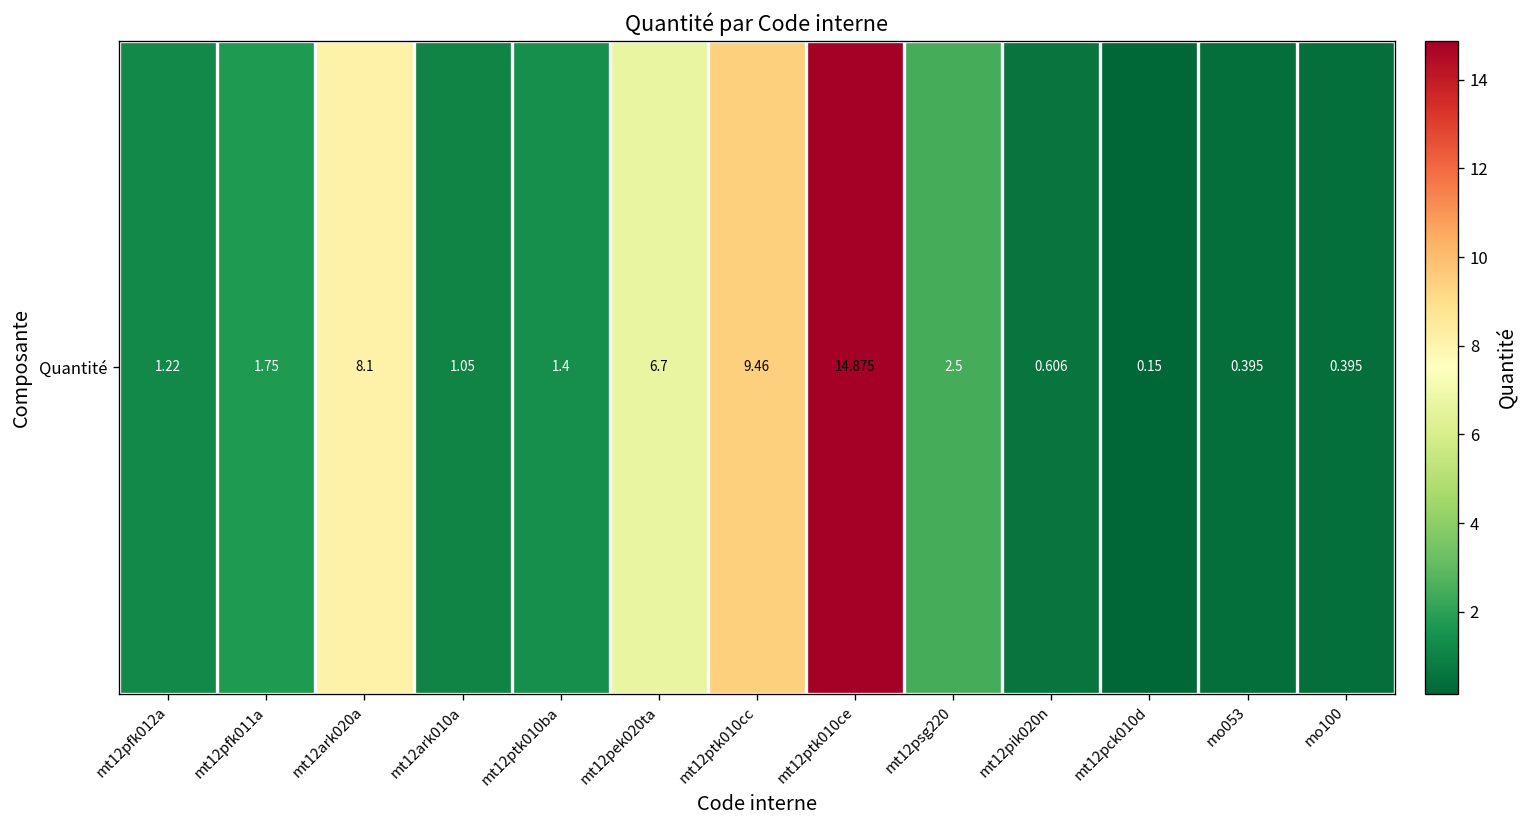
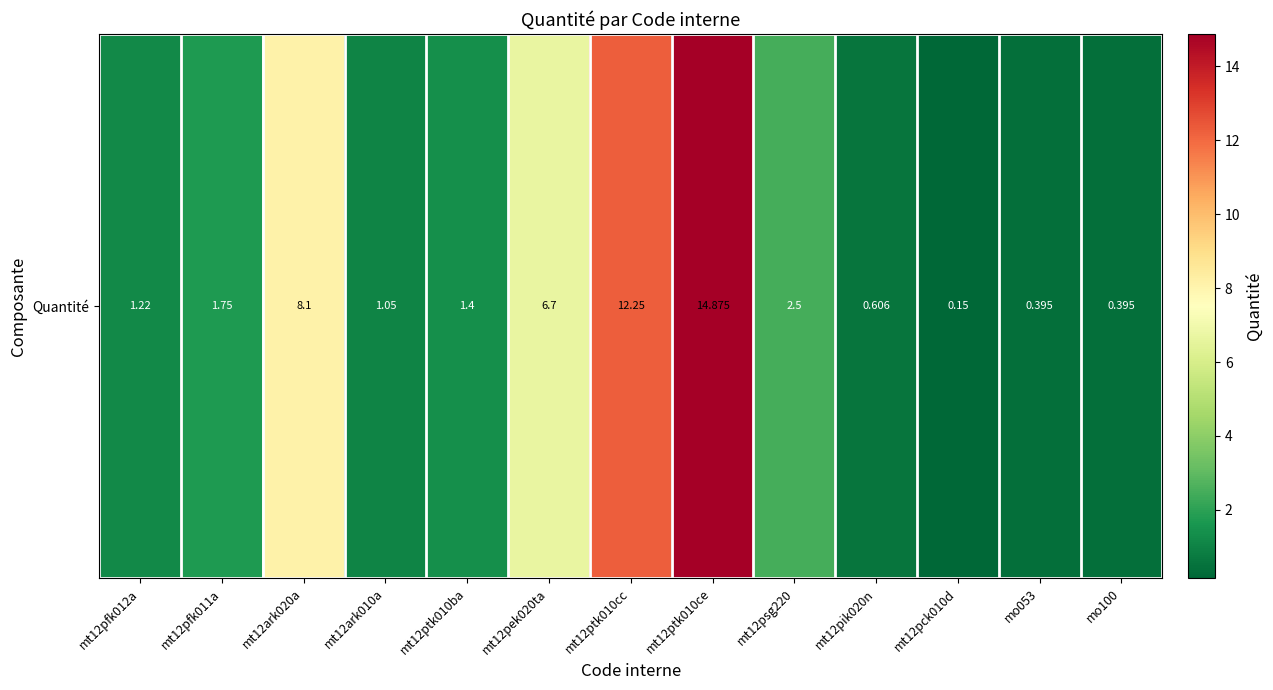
Quantité, mt12ptk010cc: 9.46 -> 12.25
